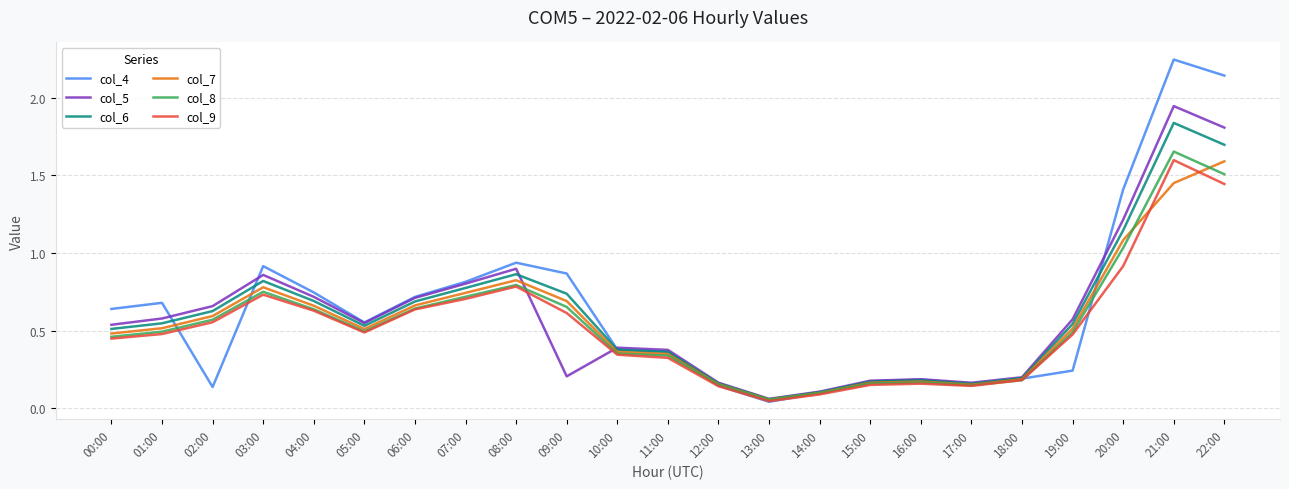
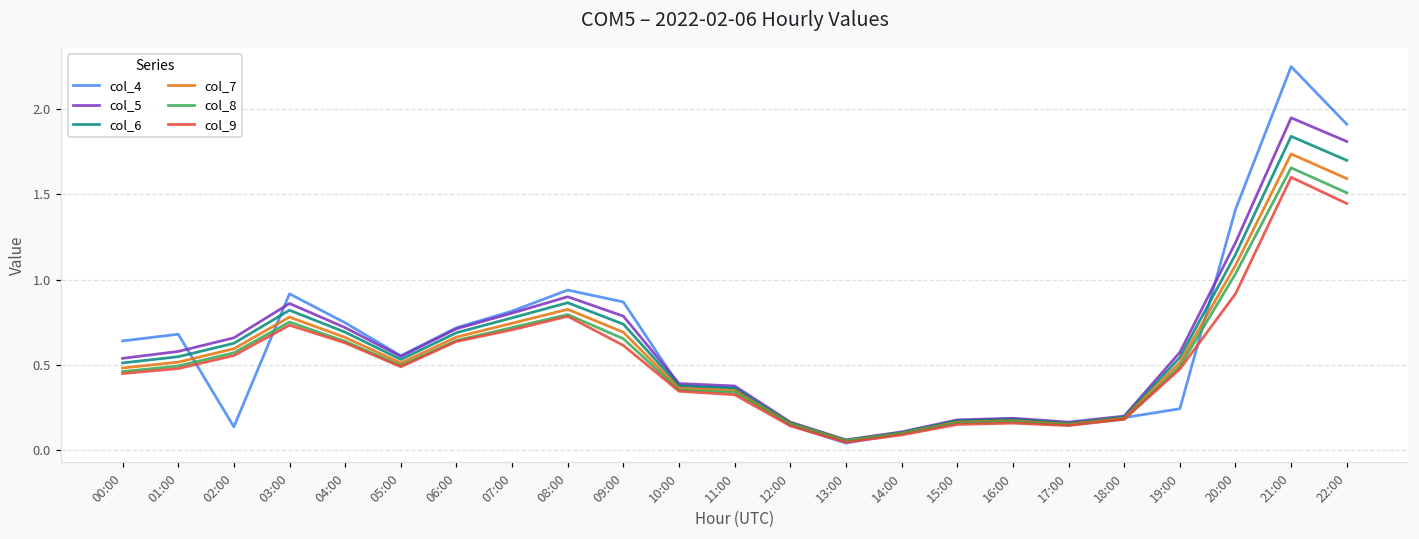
col_5, 09:00: 0.21 -> 0.79
col_7, 21:00: 1.45 -> 1.73
col_4, 22:00: 2.14 -> 1.91
